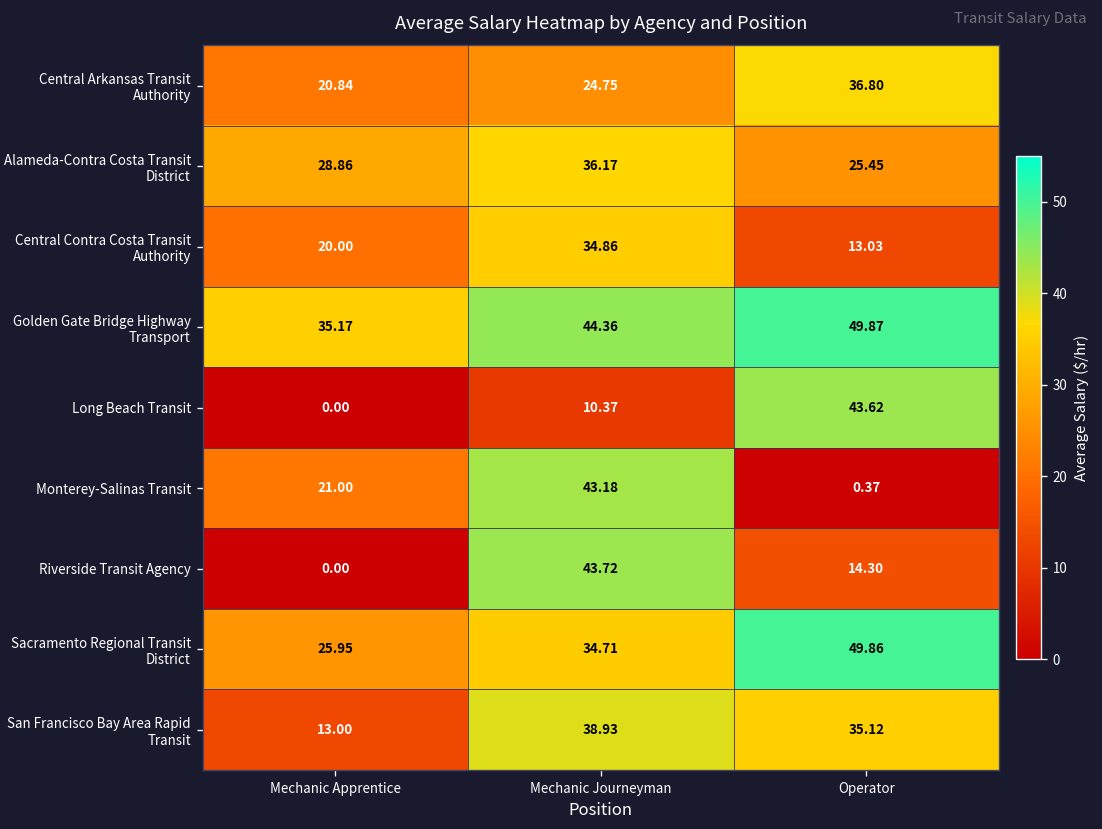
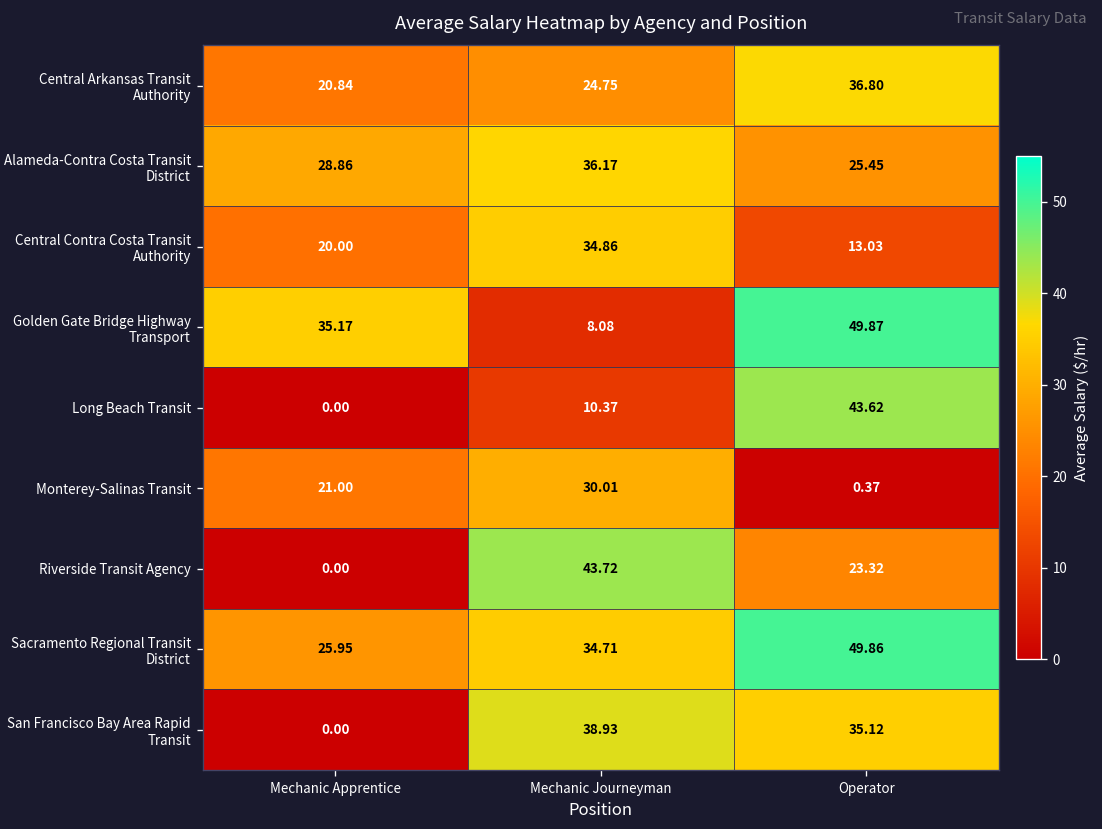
Golden Gate Bridge Highway Transport, Mechanic Journeyman: 44.36 -> 8.08
Monterey-Salinas Transit, Mechanic Journeyman: 43.18 -> 30.01
Riverside Transit Agency, Operator: 14.30 -> 23.32
San Francisco Bay Area Rapid Transit, Mechanic Apprentice: 13.00 -> 0.00
